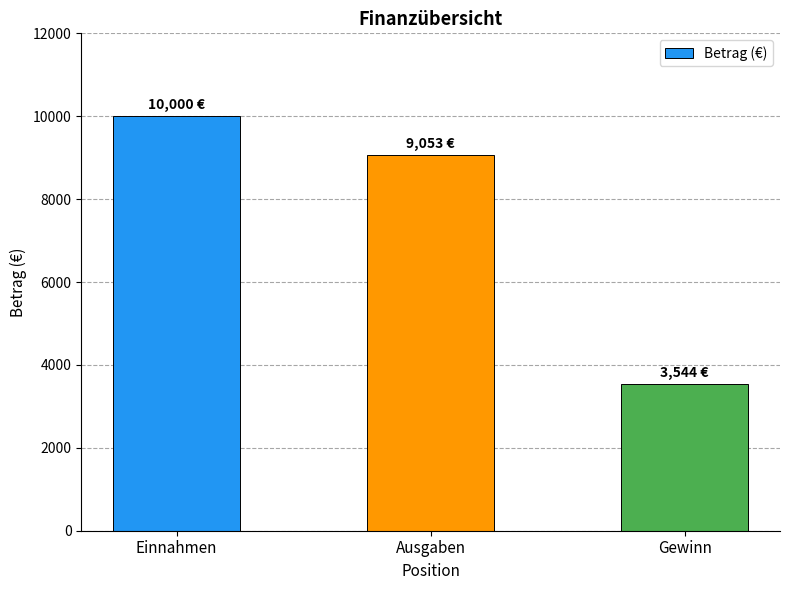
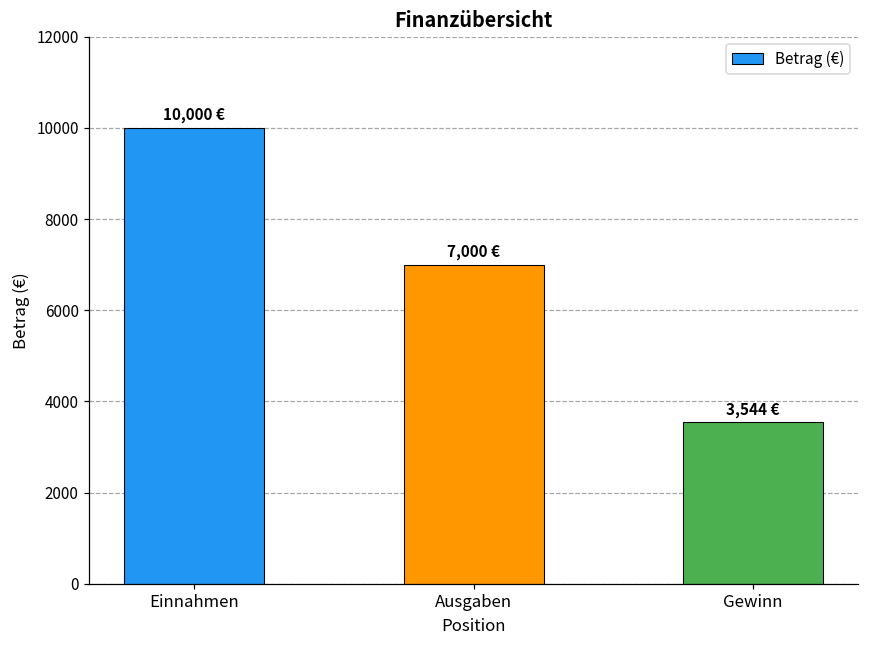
Ausgaben: 9,053 -> 7,000
